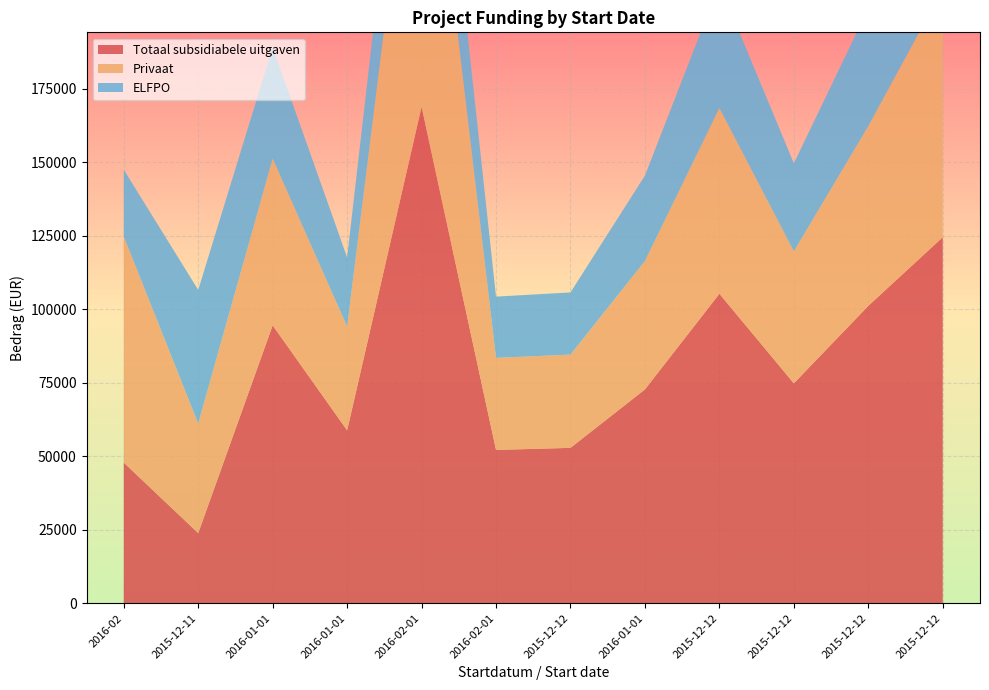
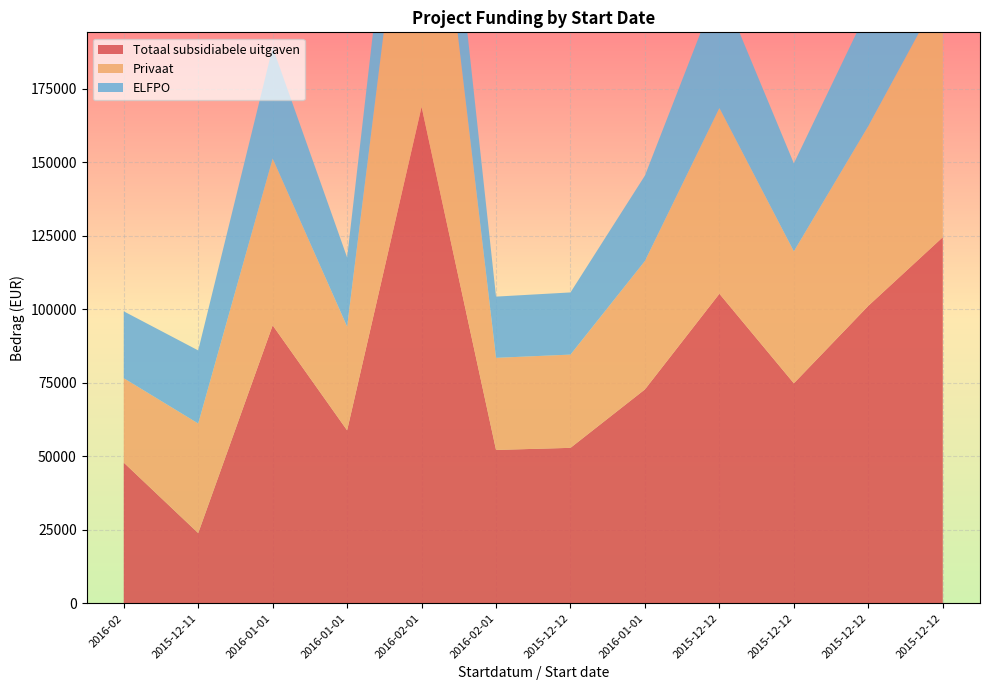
Privaat, 2016-02: 77000 -> 29000
ELFPO, 2015-12-11: 45000 -> 25000
